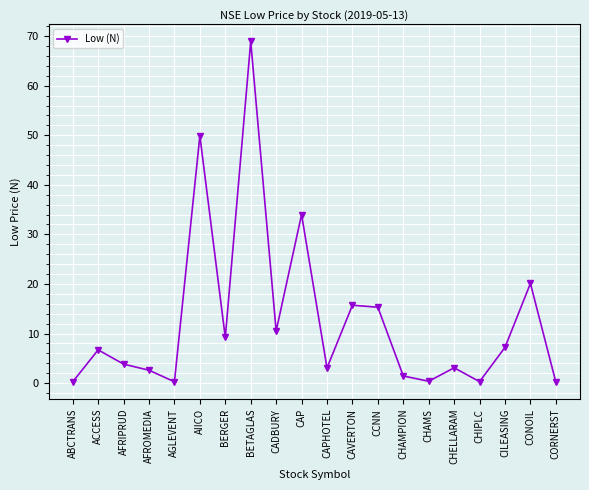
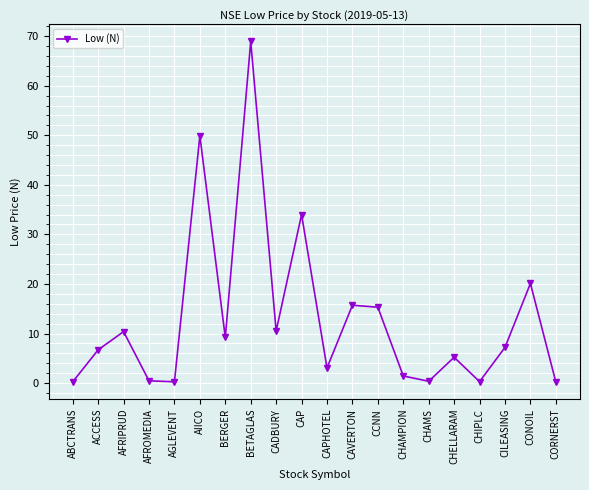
AFRIPRUD: 4 -> 10
AFROMEDIA: 3 -> 0
CHELLARAM: 3 -> 5
